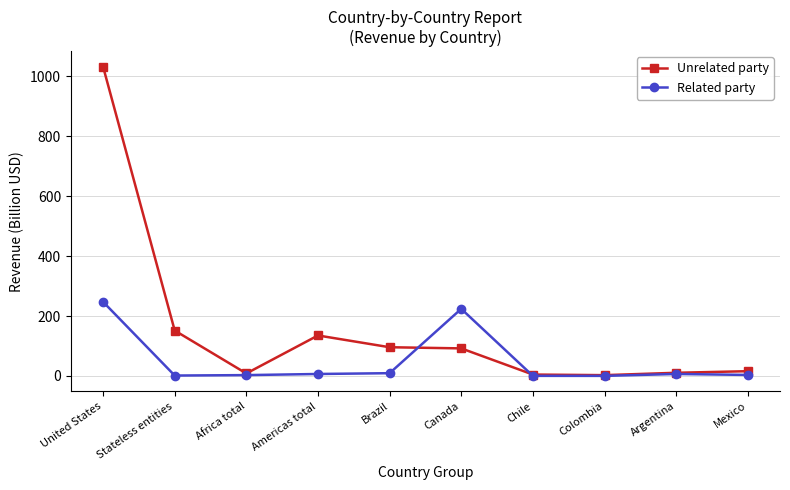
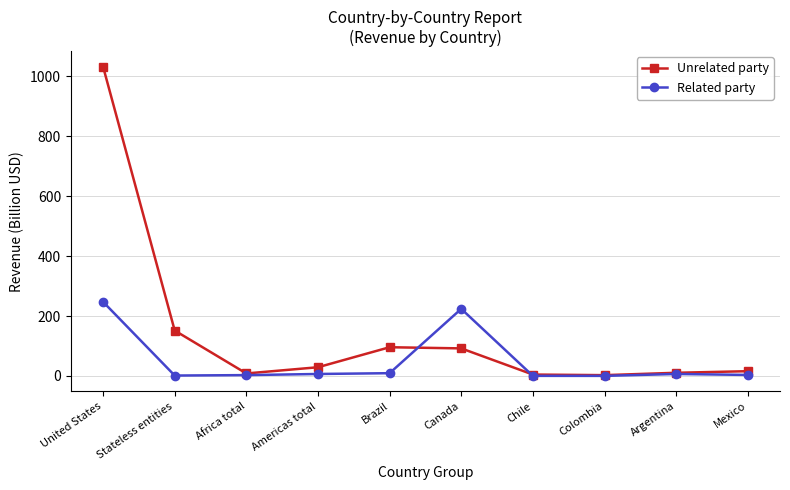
Unrelated party, Americas total: 140 -> 30
